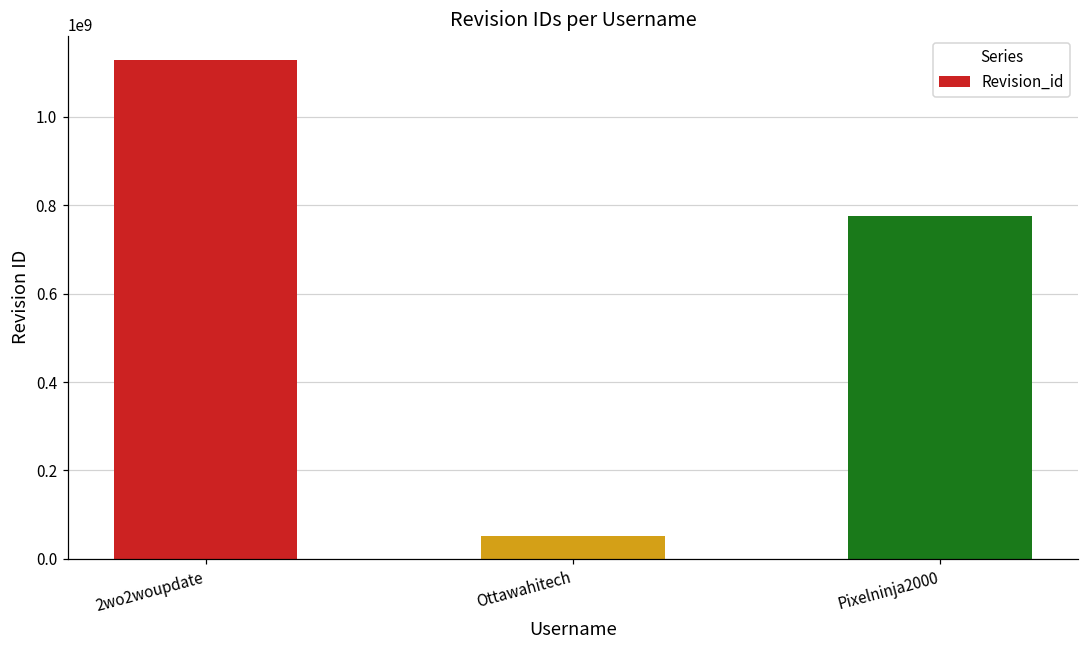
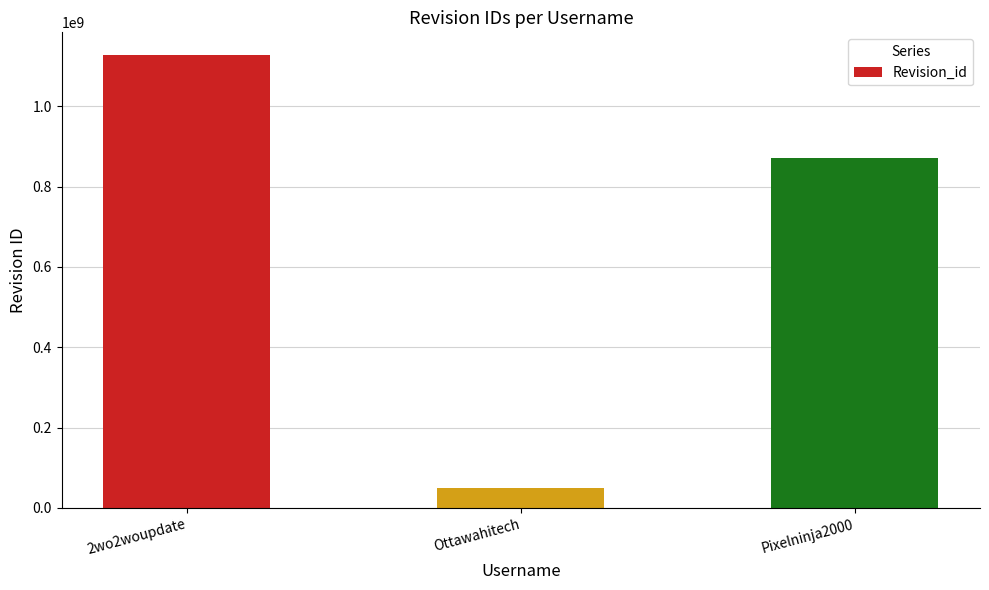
Pixelninja2000: 780000000 -> 870000000
